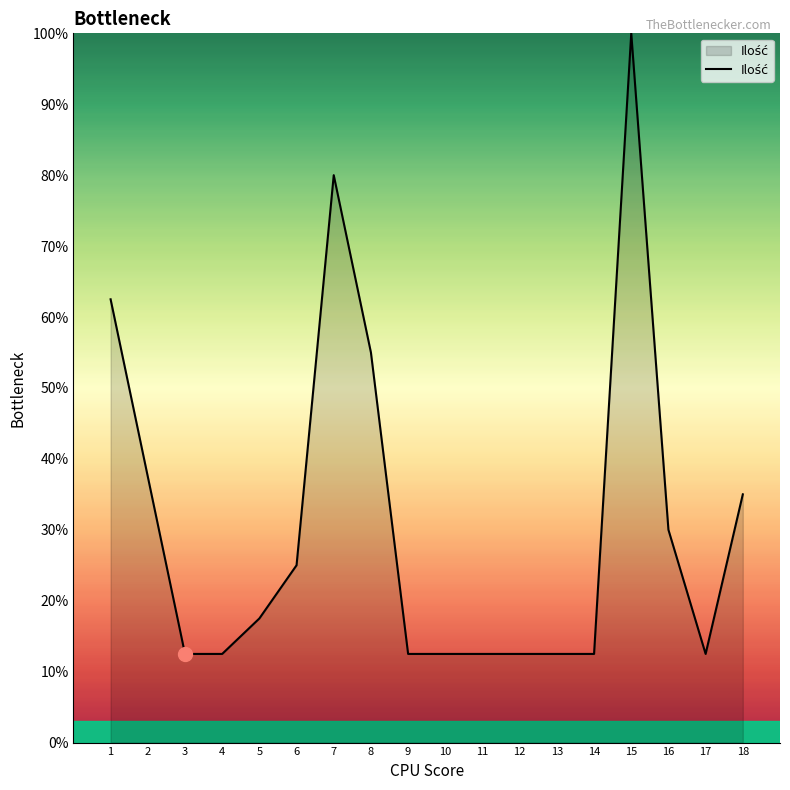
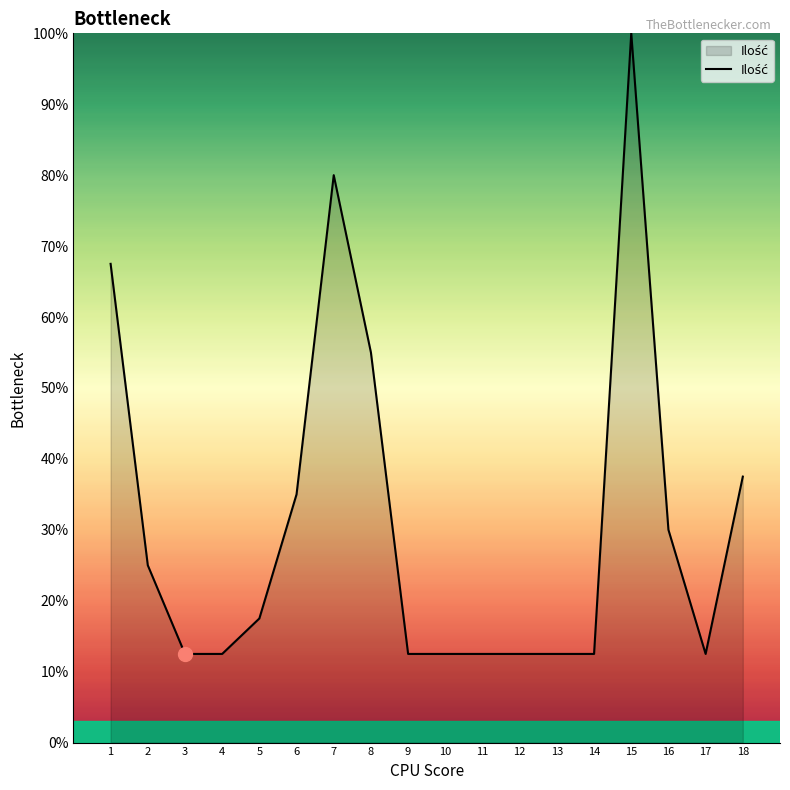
Ilość, 1: 63% -> 68%
Ilość, 2: 38% -> 25%
Ilość, 6: 25% -> 35%
Ilość, 18: 35% -> 38%
